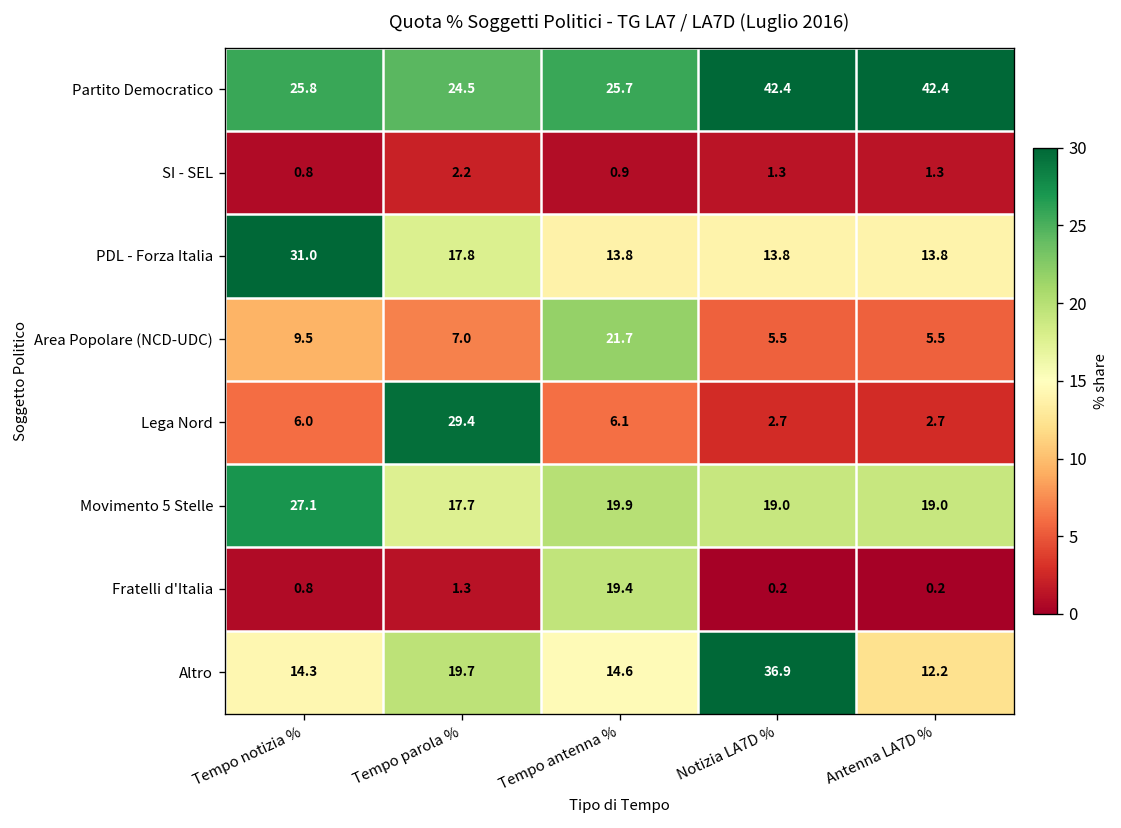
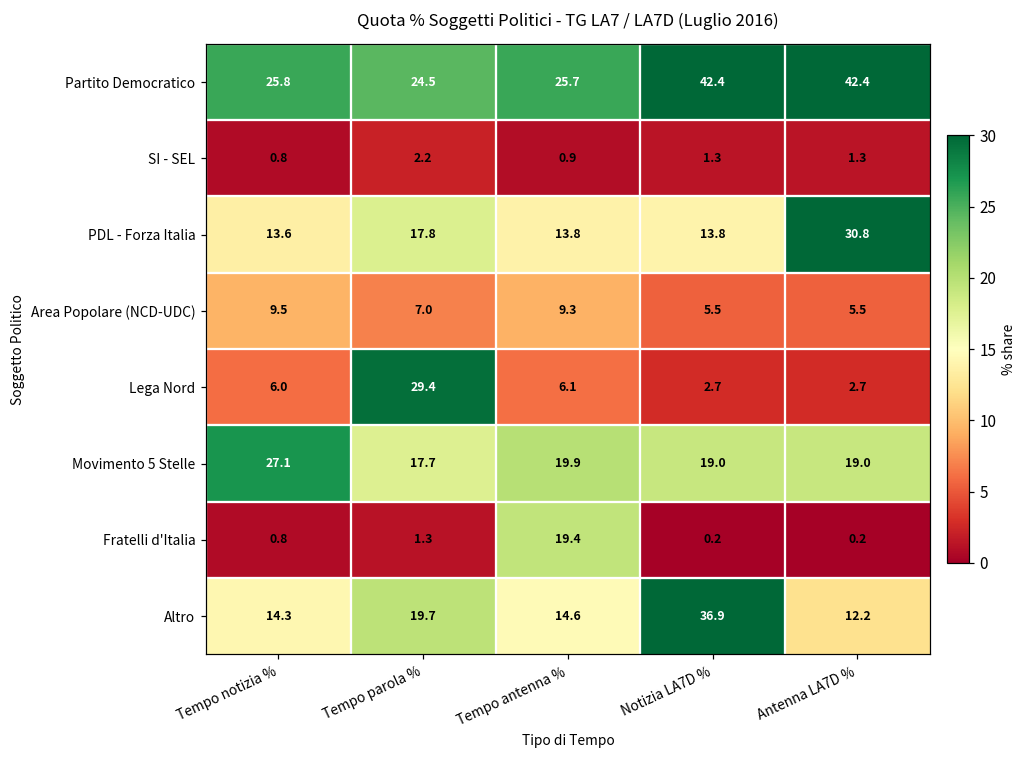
PDL - Forza Italia, Tempo notizia %: 31.0 -> 13.6
PDL - Forza Italia, Antenna LA7D %: 13.8 -> 30.8
Area Popolare (NCD-UDC), Tempo antenna %: 21.7 -> 9.3
